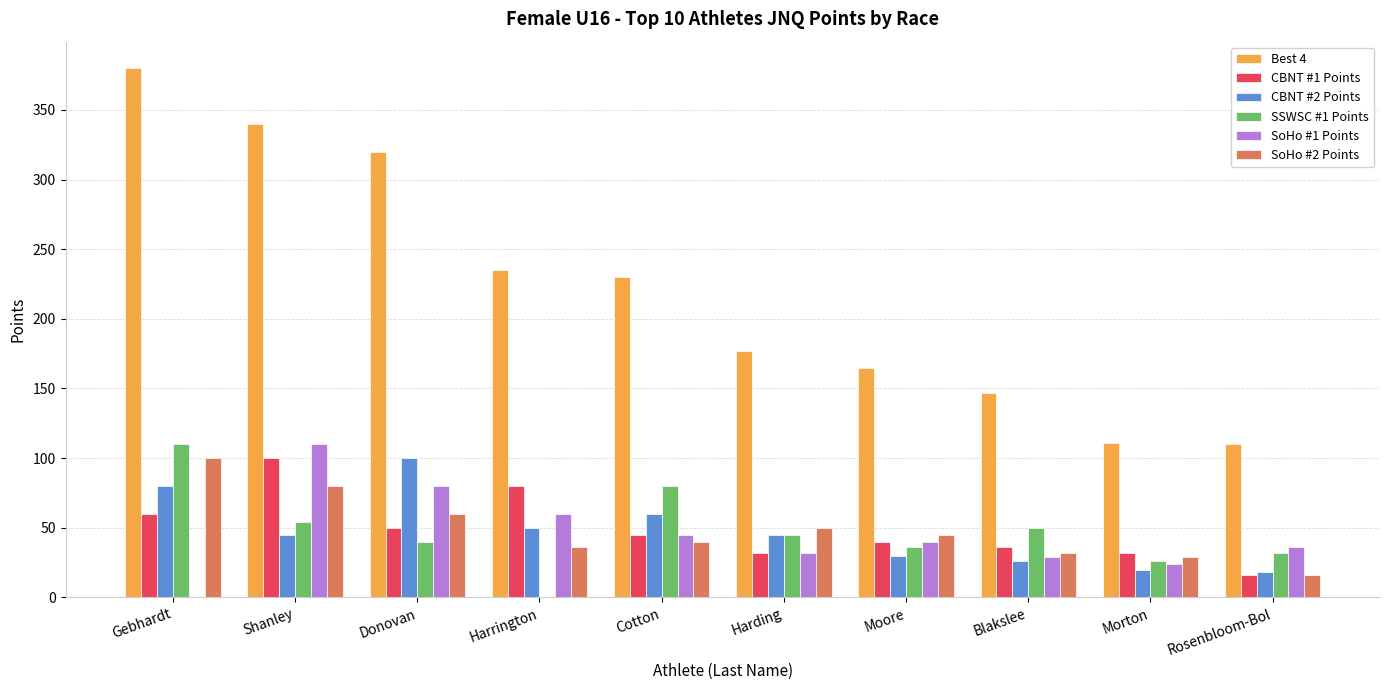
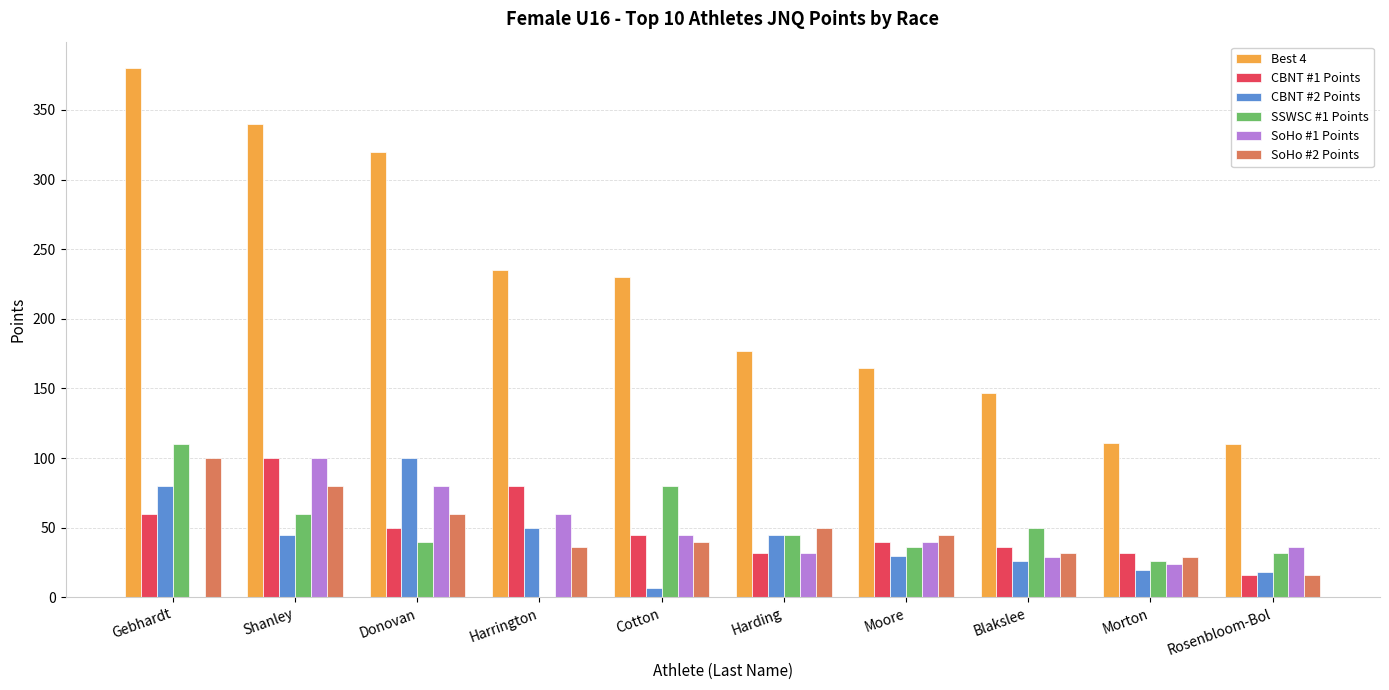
SSWSC #1 Points, Shanley: 54 -> 60
SoHo #1 Points, Shanley: 110 -> 100
CBNT #2 Points, Cotton: 60 -> 7
